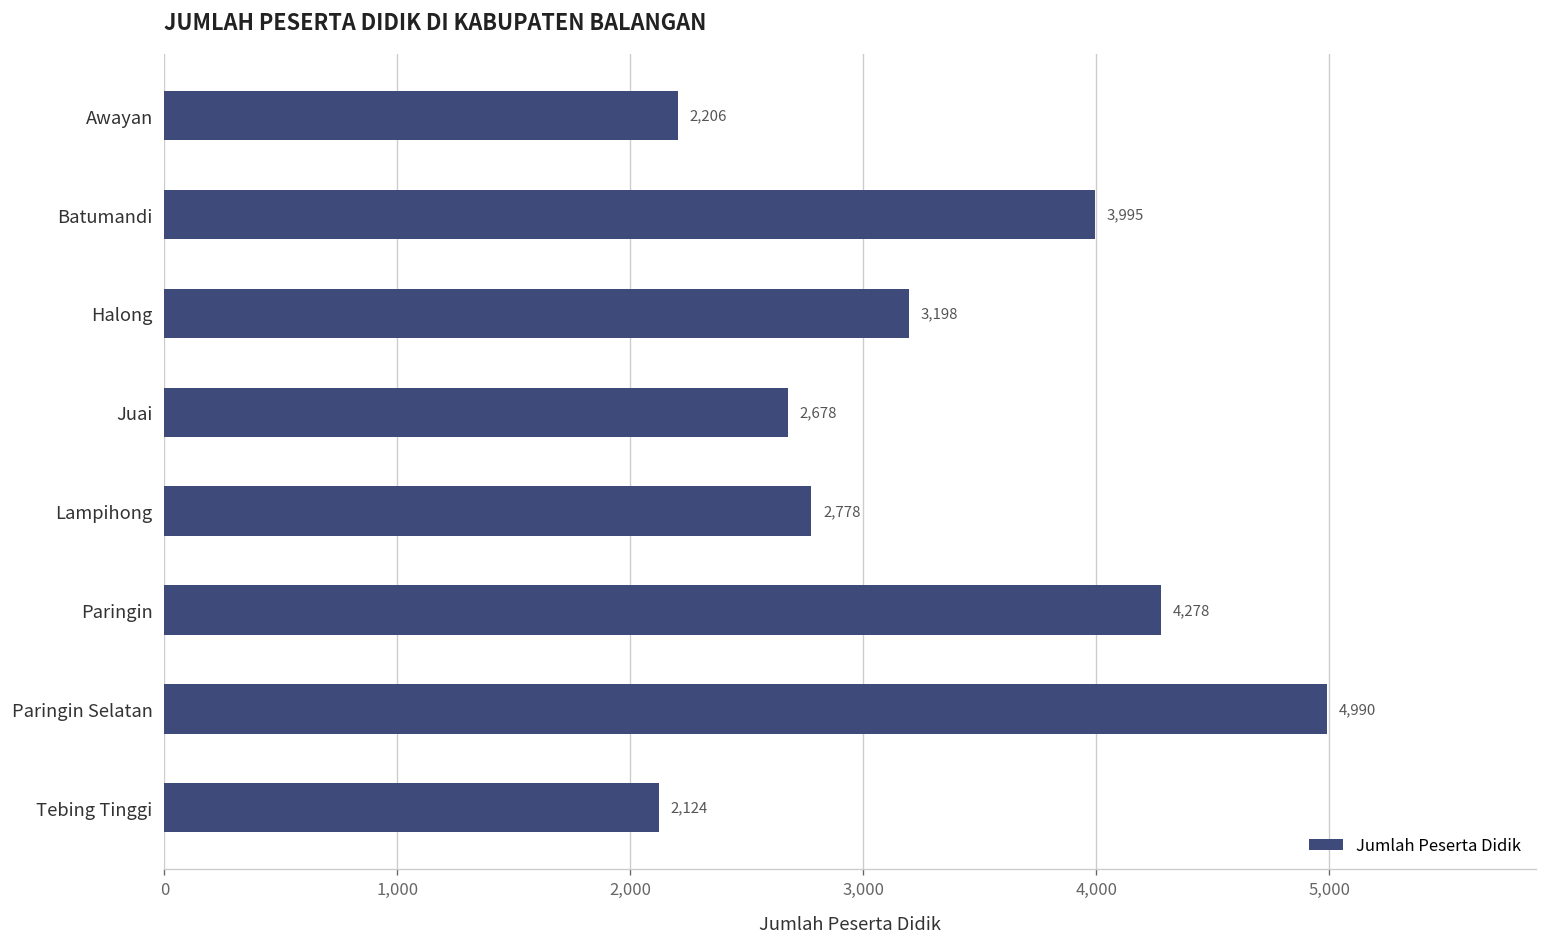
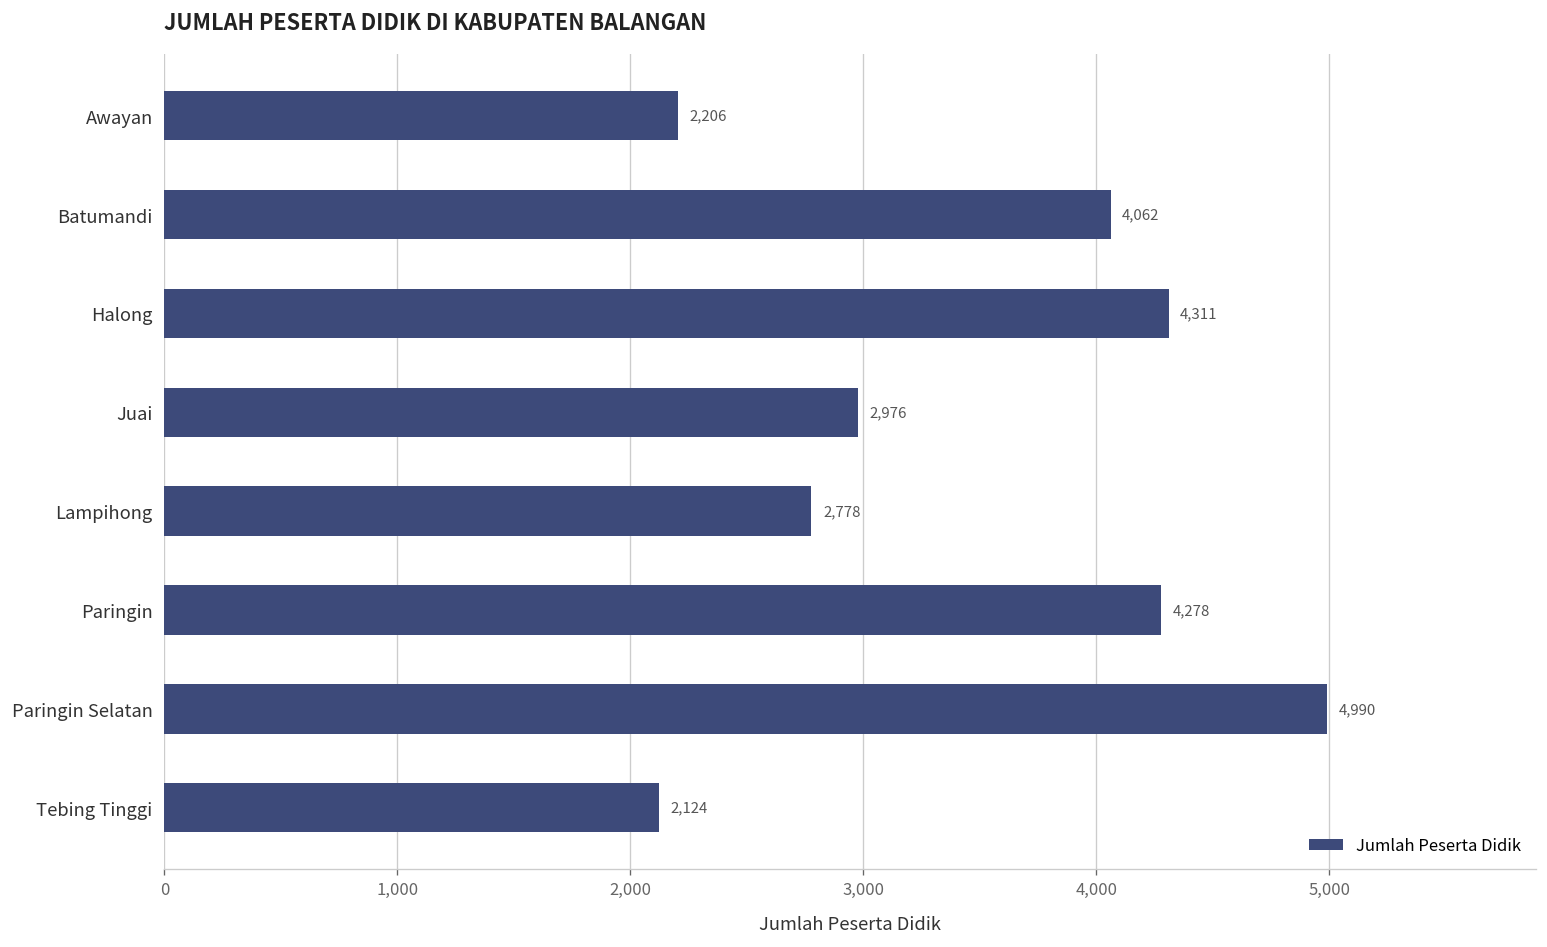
Batumandi: 3,995 -> 4,062
Halong: 3,198 -> 4,311
Juai: 2,678 -> 2,976
